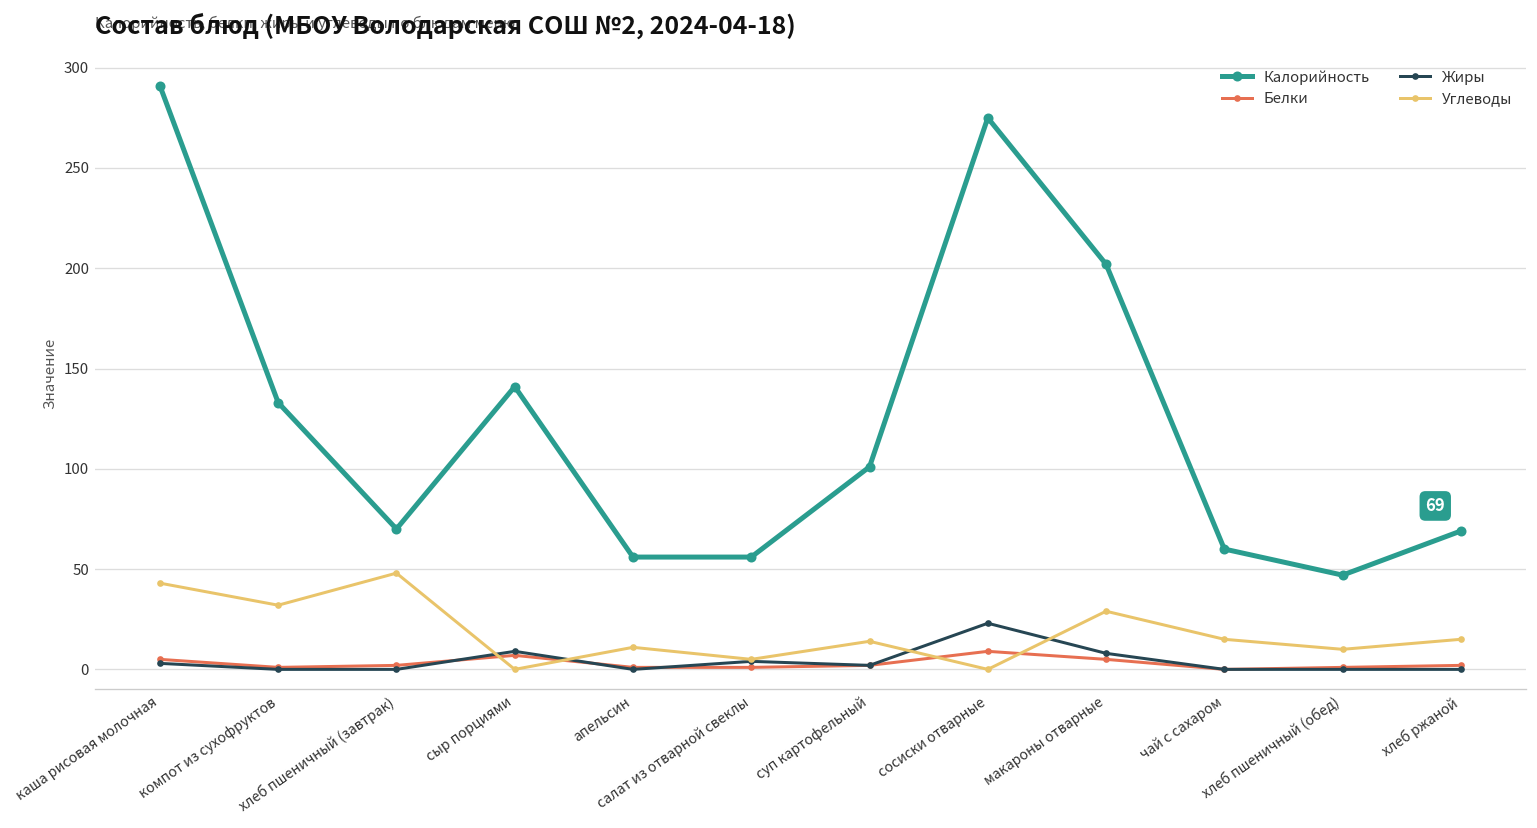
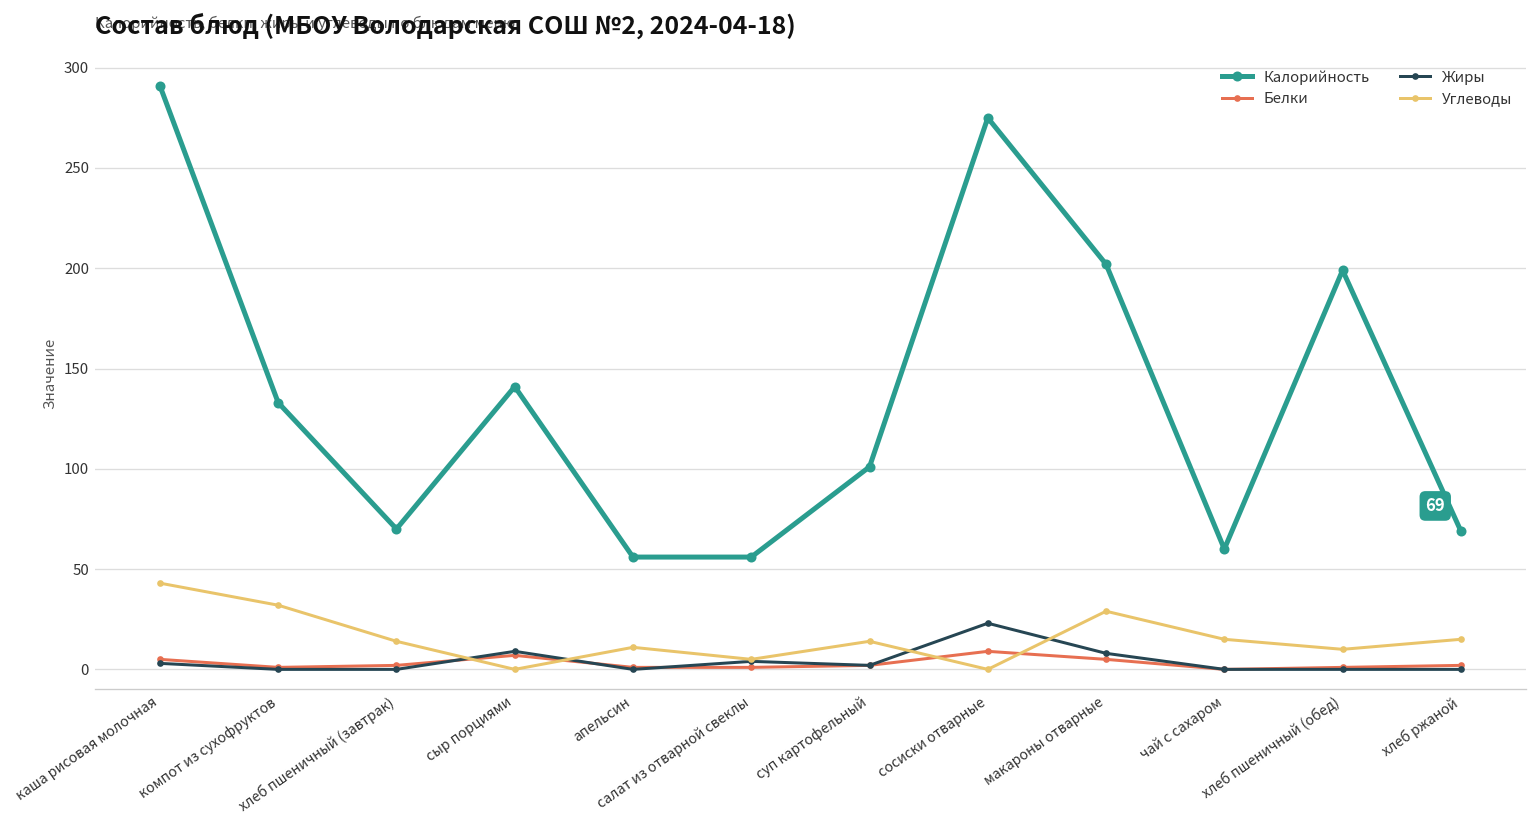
Углеводы, хлеб пшеничный (завтрак): 48 -> 14
Калорийность, хлеб пшеничный (обед): 47 -> 199
